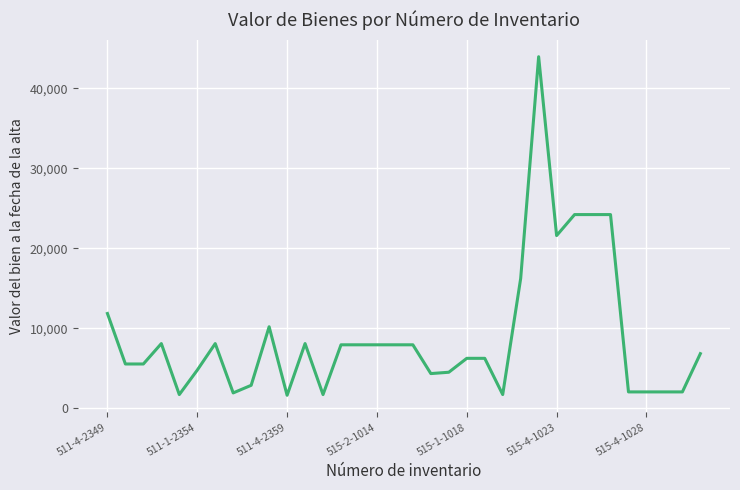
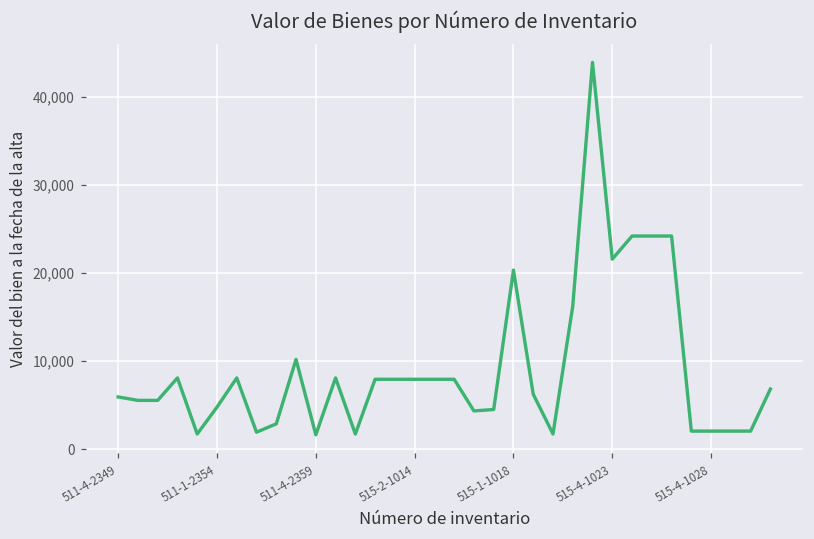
511-4-2349: 12,000 -> 6,000
515-1-1018: 6,000 -> 20,000
